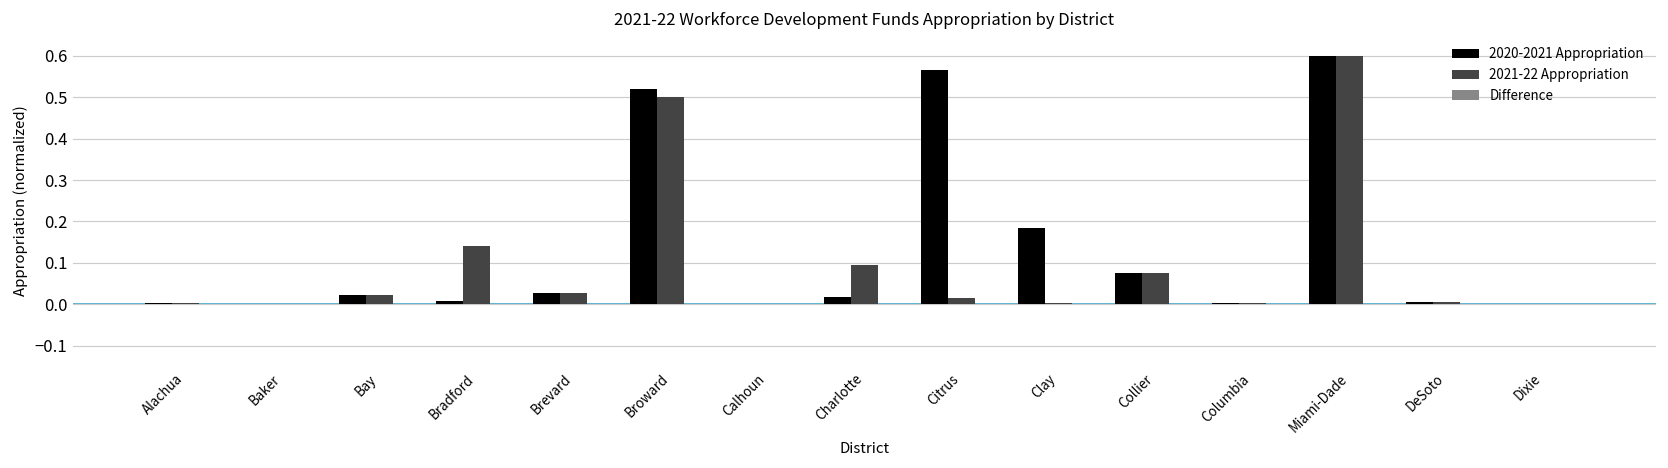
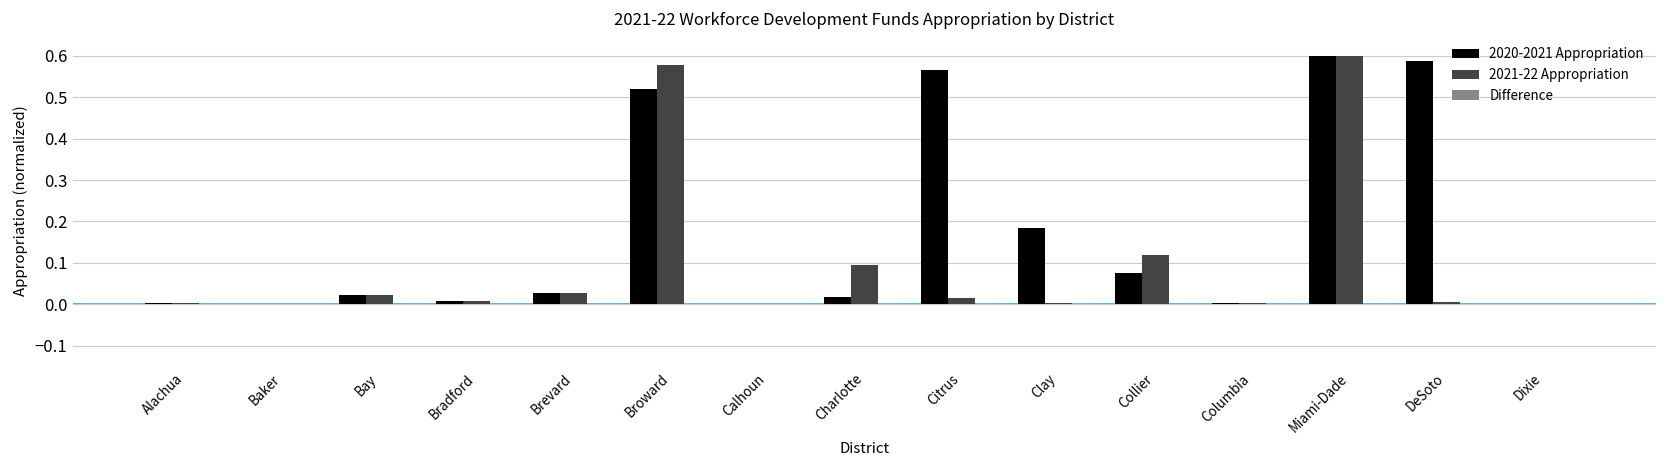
2021-22 Appropriation, Bradford: 0.14 -> 0.01
2021-22 Appropriation, Broward: 0.50 -> 0.58
2021-22 Appropriation, Collier: 0.07 -> 0.12
2020-2021 Appropriation, DeSoto: 0.00 -> 0.59
